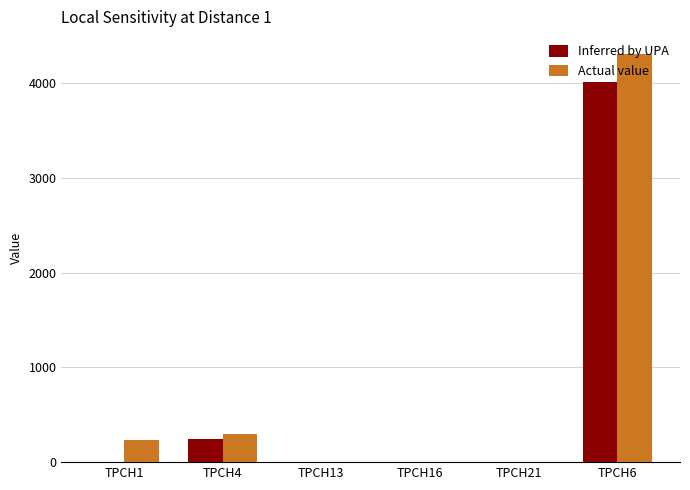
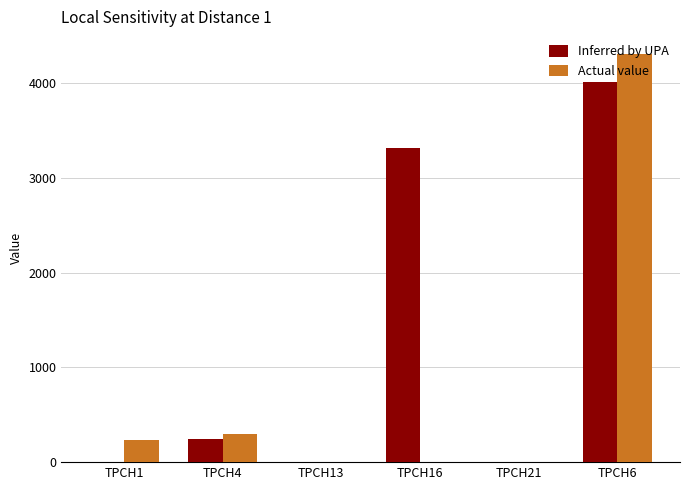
Inferred by UPA, TPCH16: 0 -> 3300
